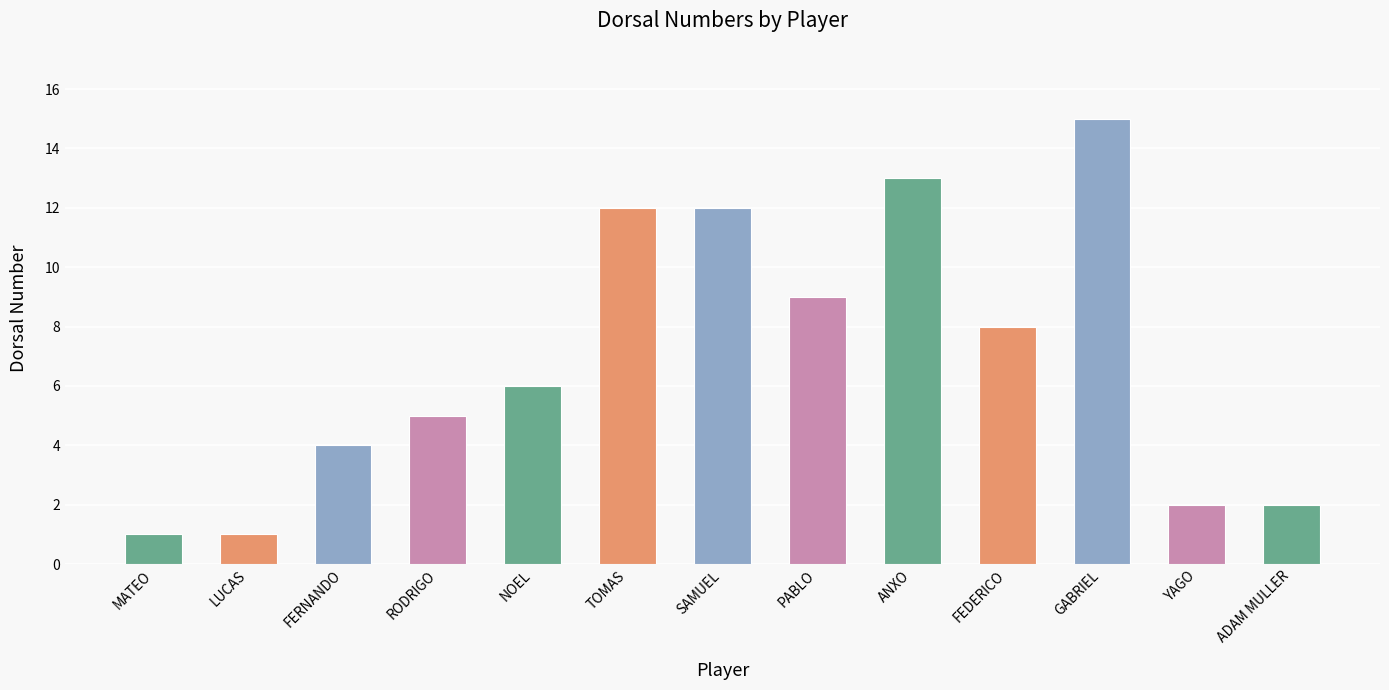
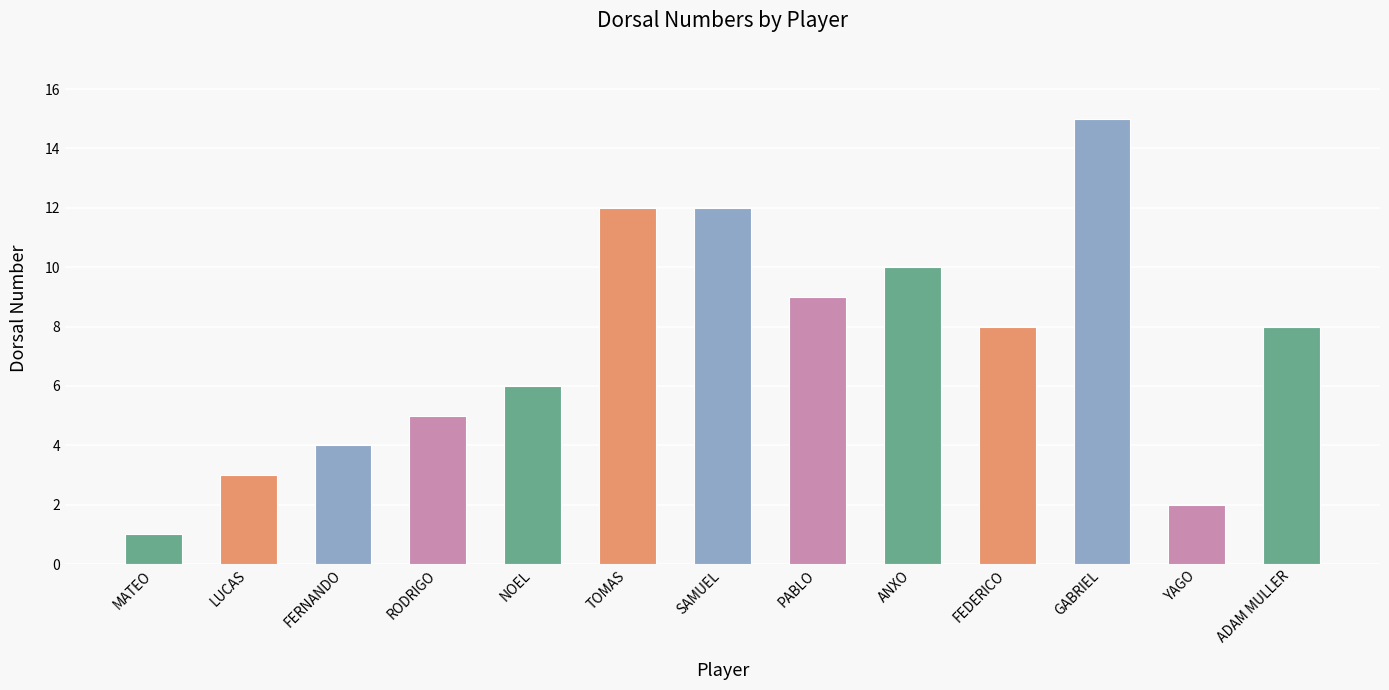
LUCAS: 1 -> 3
ANXO: 13 -> 10
ADAM MULLER: 2 -> 8
